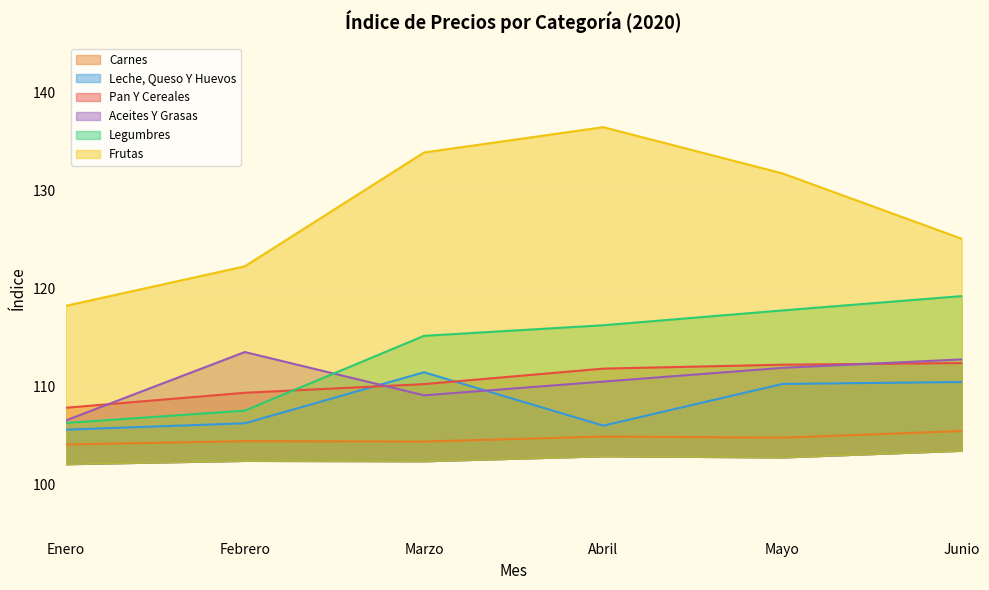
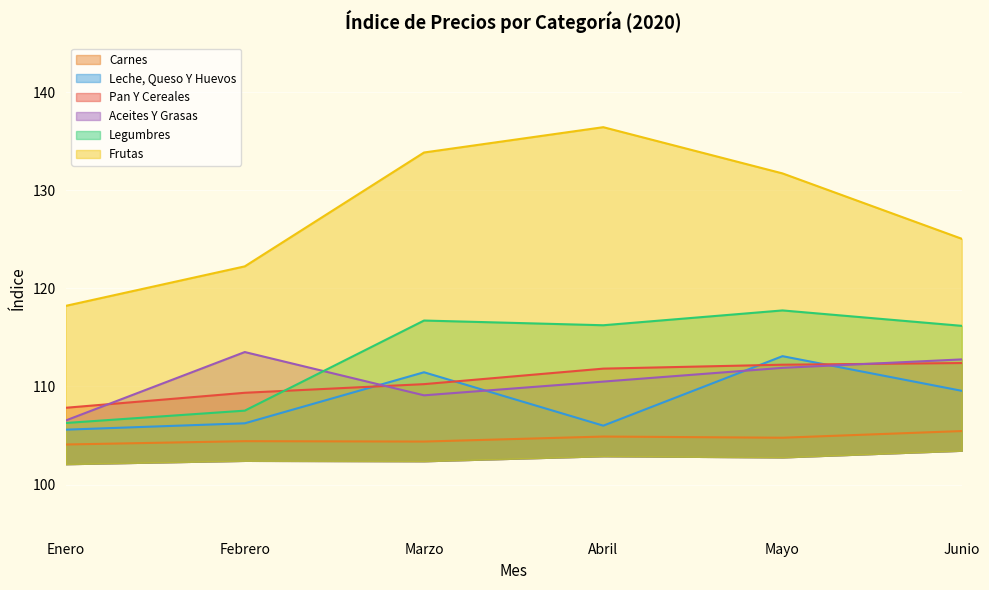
Legumbres, Marzo: 115 -> 117
Leche, Queso Y Huevos, Mayo: 110 -> 113
Leche, Queso Y Huevos, Junio: 110.5 -> 109.6
Legumbres, Junio: 119 -> 116
